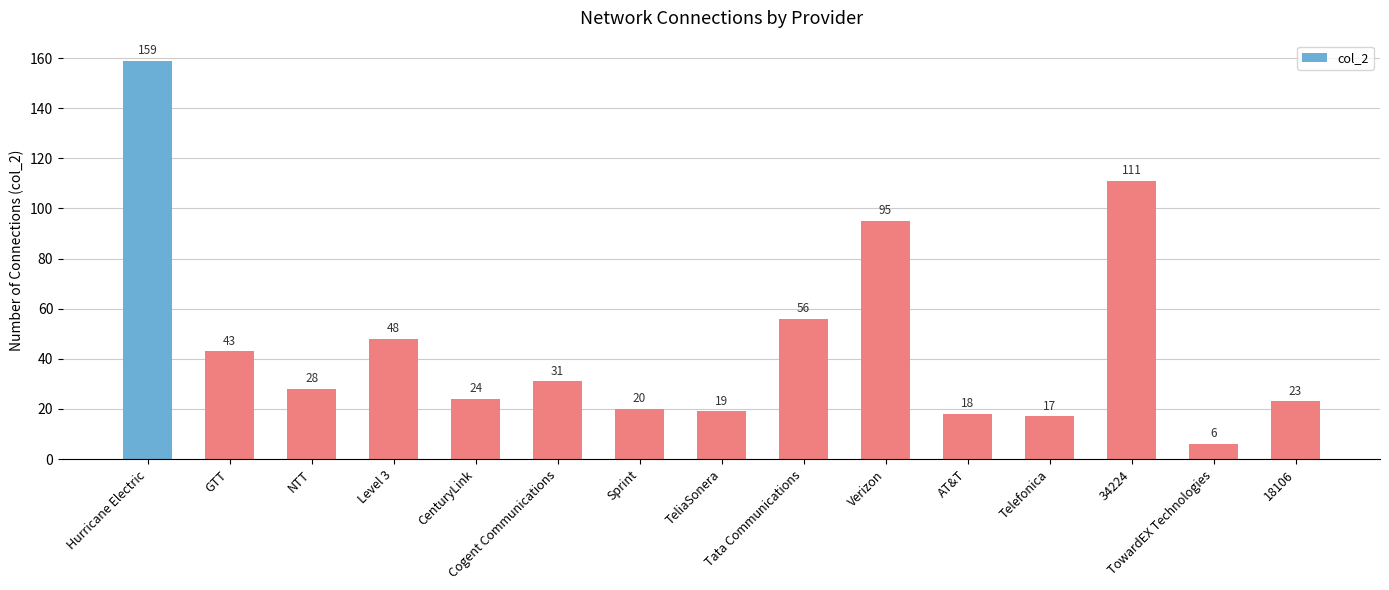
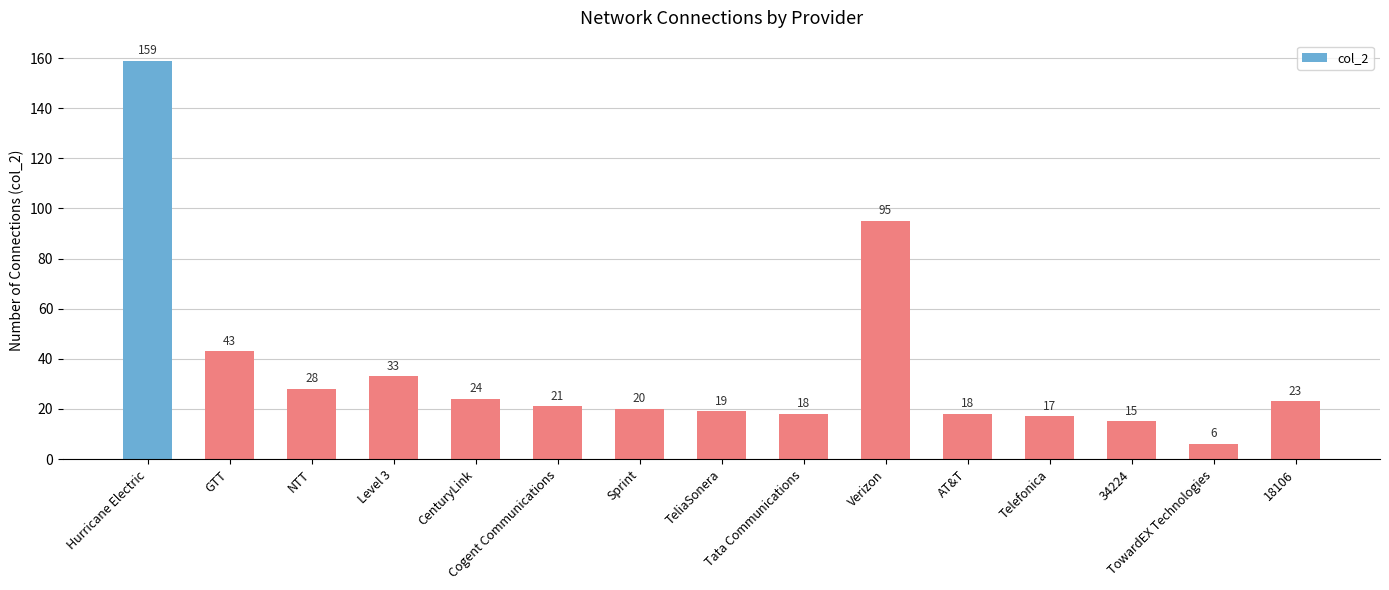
Level 3: 48 -> 33
Cogent Communications: 31 -> 21
Tata Communications: 56 -> 18
34224: 111 -> 15
